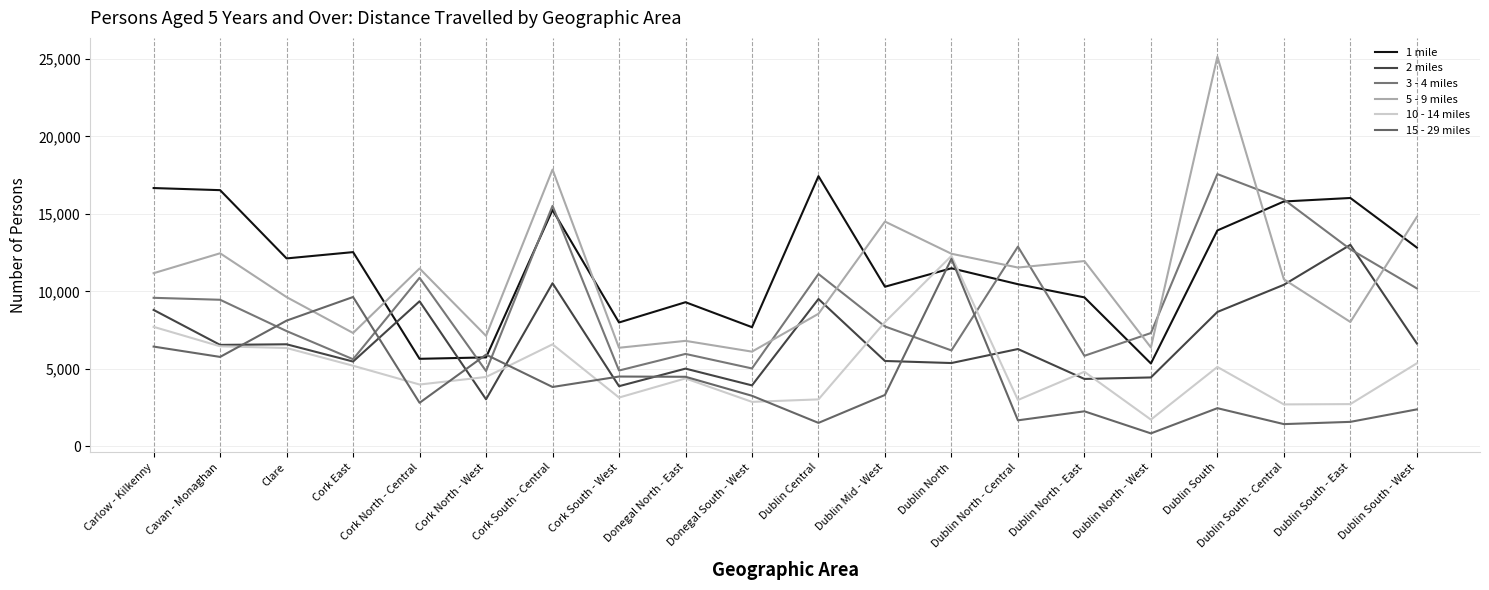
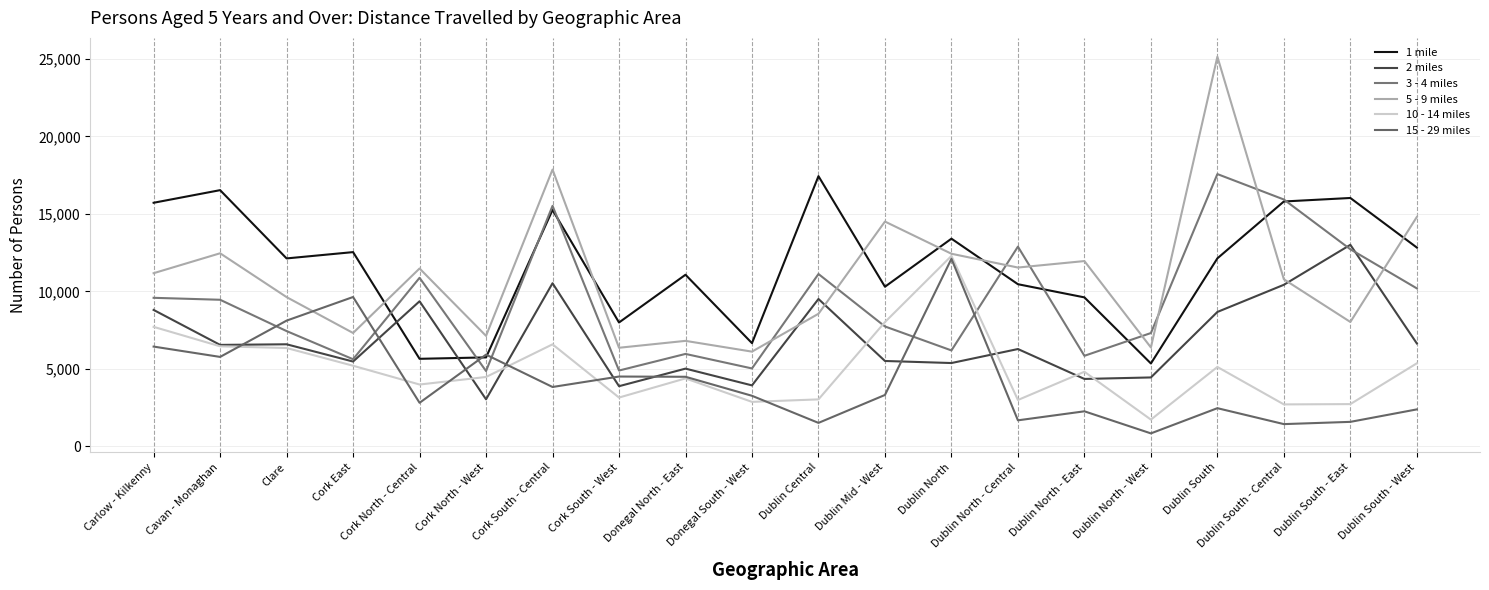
1 mile, Carlow - Kilkenny: 16,700 -> 15,700
1 mile, Donegal North - East: 9,300 -> 11,100
1 mile, Donegal South - West: 7,700 -> 6,700
1 mile, Dublin North: 11,500 -> 13,400
1 mile, Dublin South: 13,900 -> 12,100
